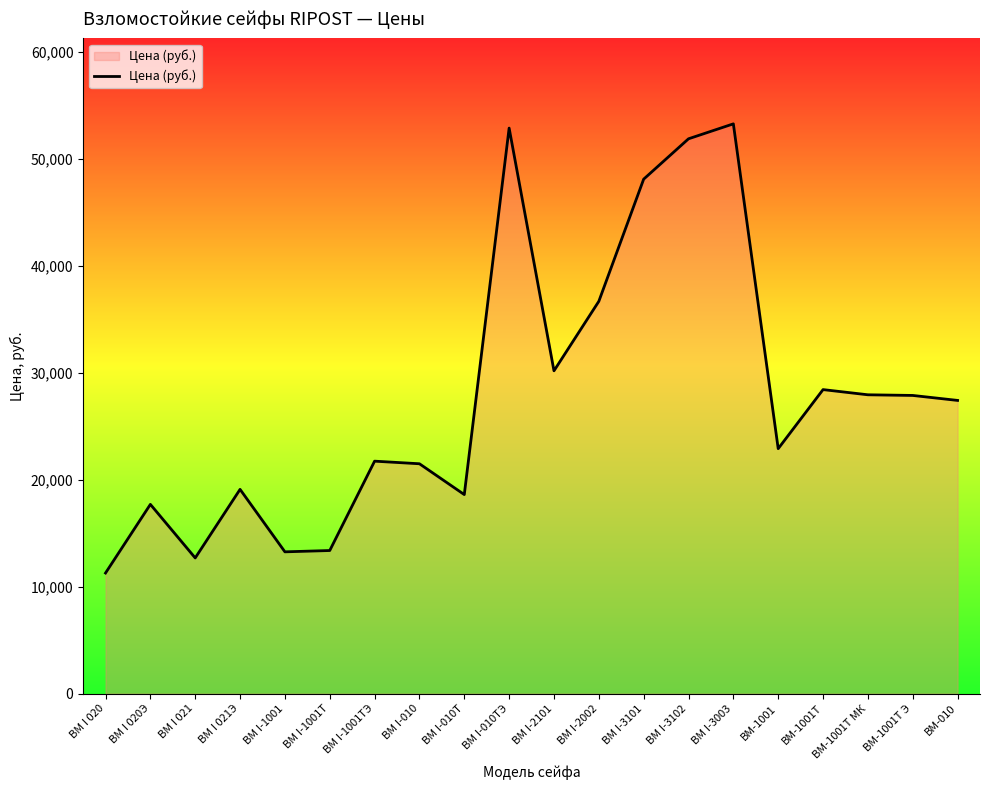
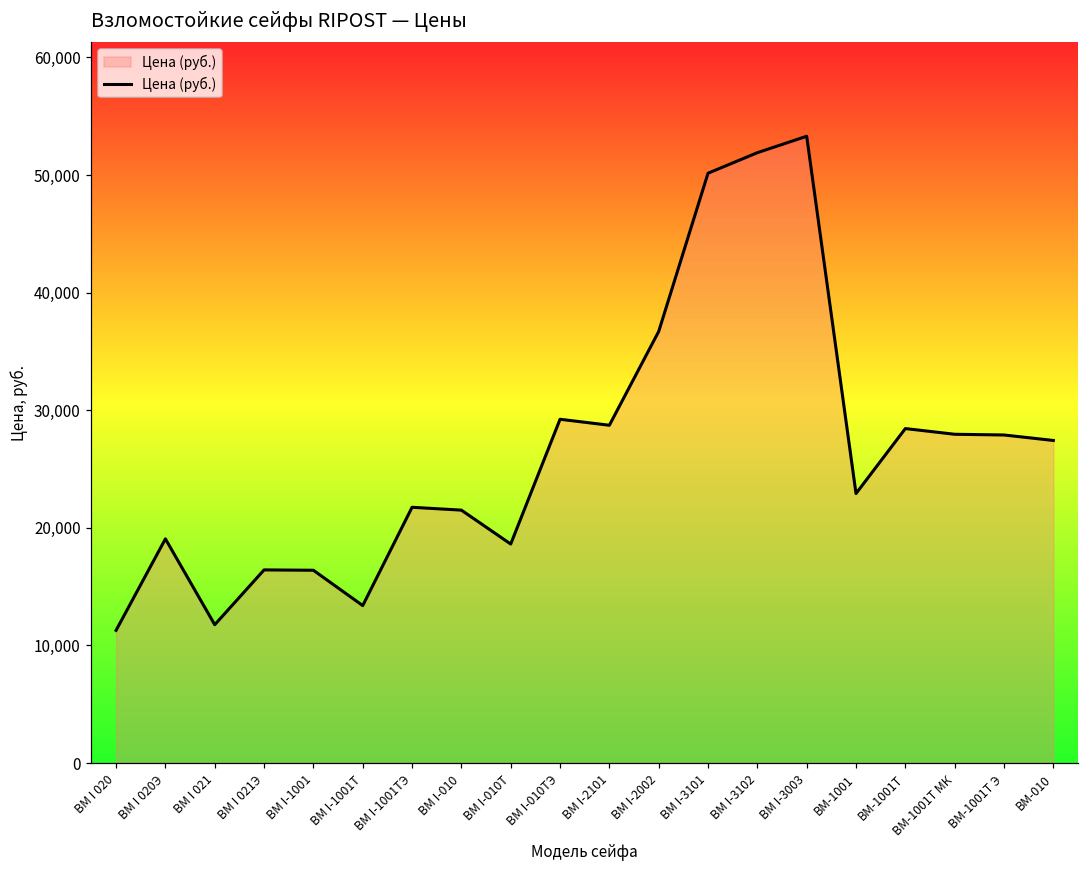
ВМ I 020Э: 17,700 -> 19,100
ВМ I 021: 12,700 -> 11,800
ВМ I 021Э: 19,100 -> 16,400
ВМ I-1001: 13,300 -> 16,400
ВМ I-010ТЭ: 52,900 -> 29,200
ВМ I-2101: 30,200 -> 28,700
ВМ I-3101: 48,100 -> 50,200
